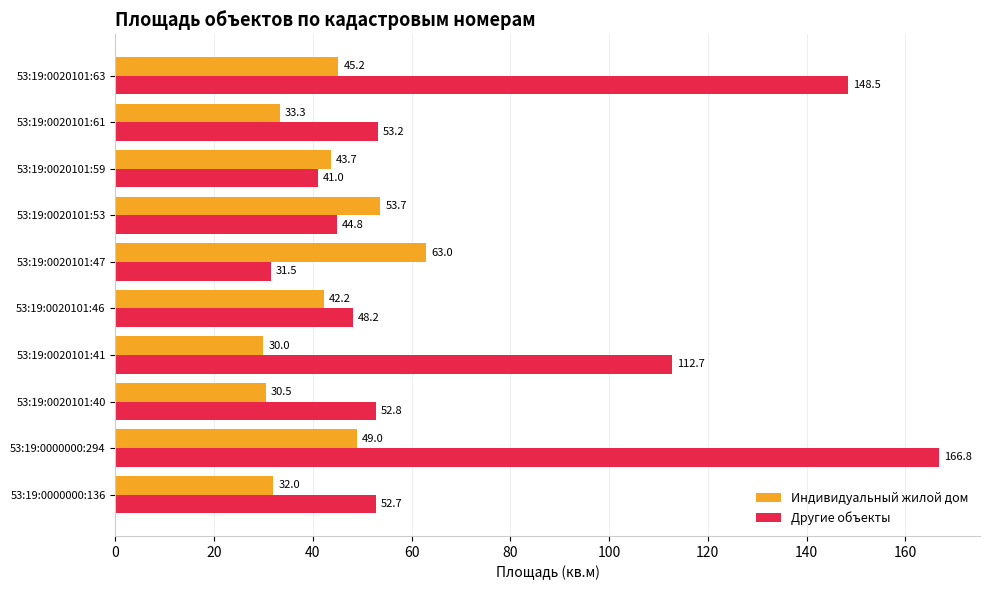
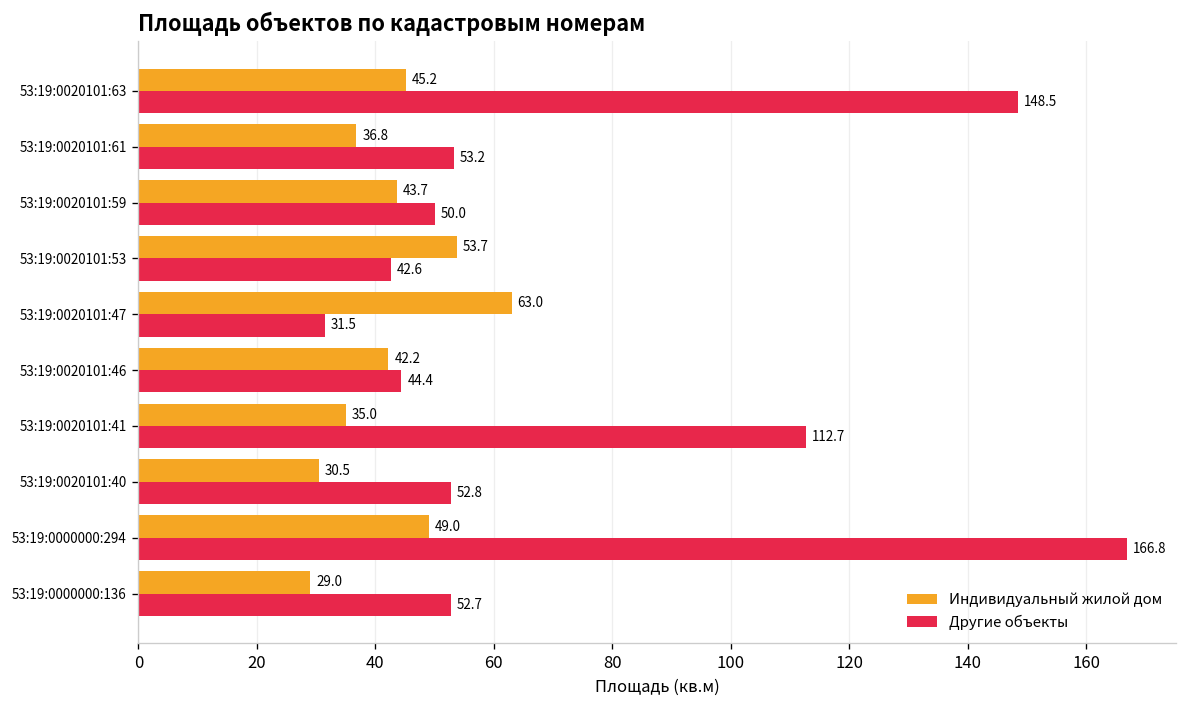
Индивидуальный жилой дом, 53:19:0020101:61: 33.3 -> 36.8
Другие объекты, 53:19:0020101:59: 41.0 -> 50.0
Другие объекты, 53:19:0020101:53: 44.8 -> 42.6
Другие объекты, 53:19:0020101:46: 48.2 -> 44.4
Индивидуальный жилой дом, 53:19:0020101:41: 30.0 -> 35.0
Индивидуальный жилой дом, 53:19:0000000:136: 32.0 -> 29.0
